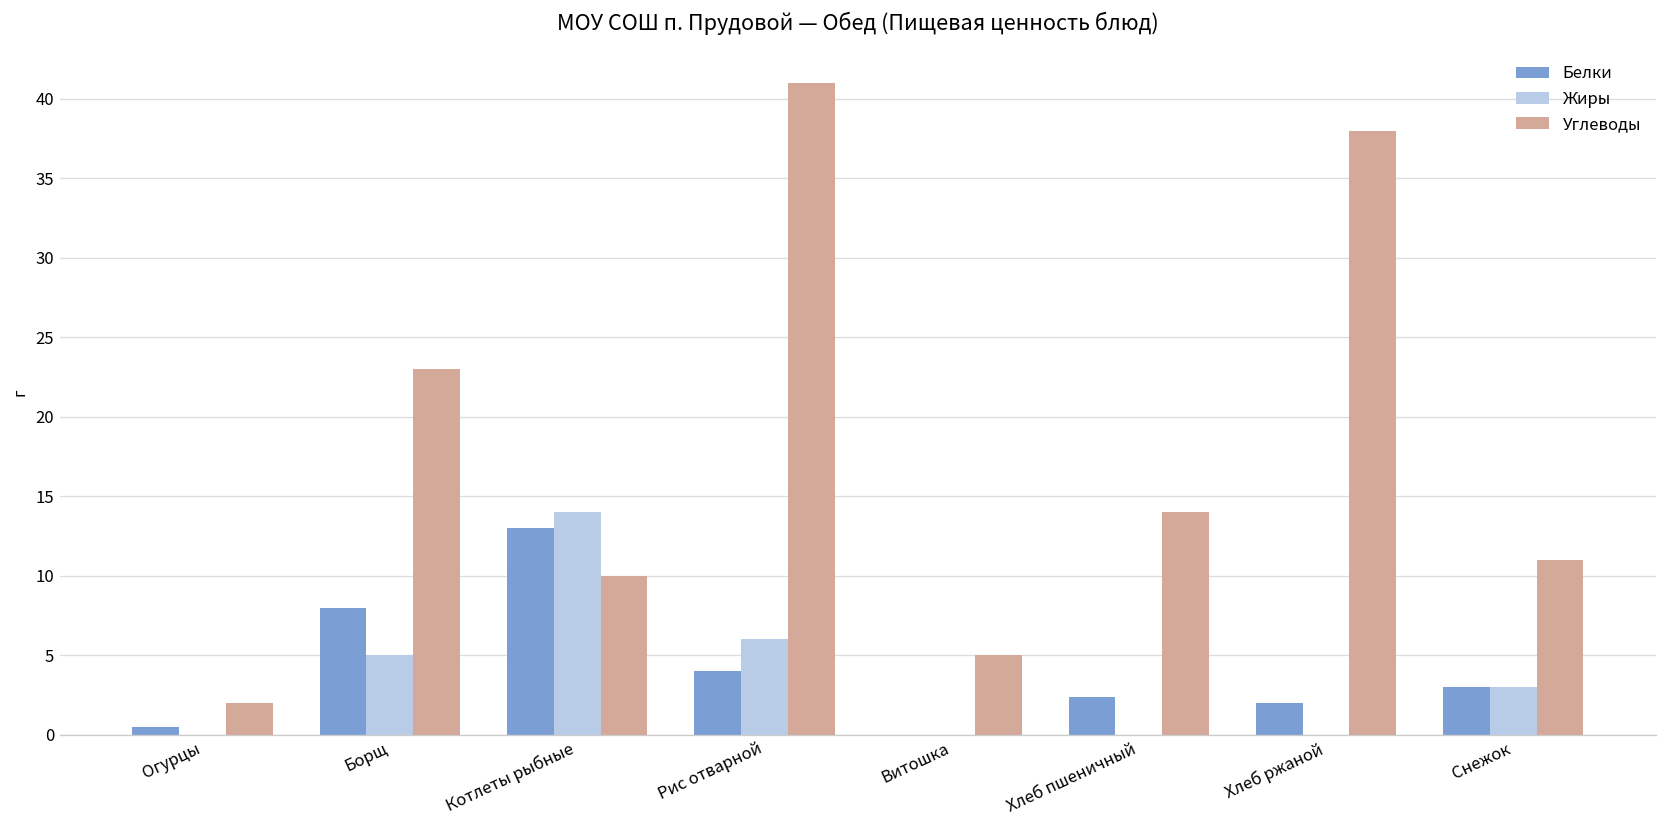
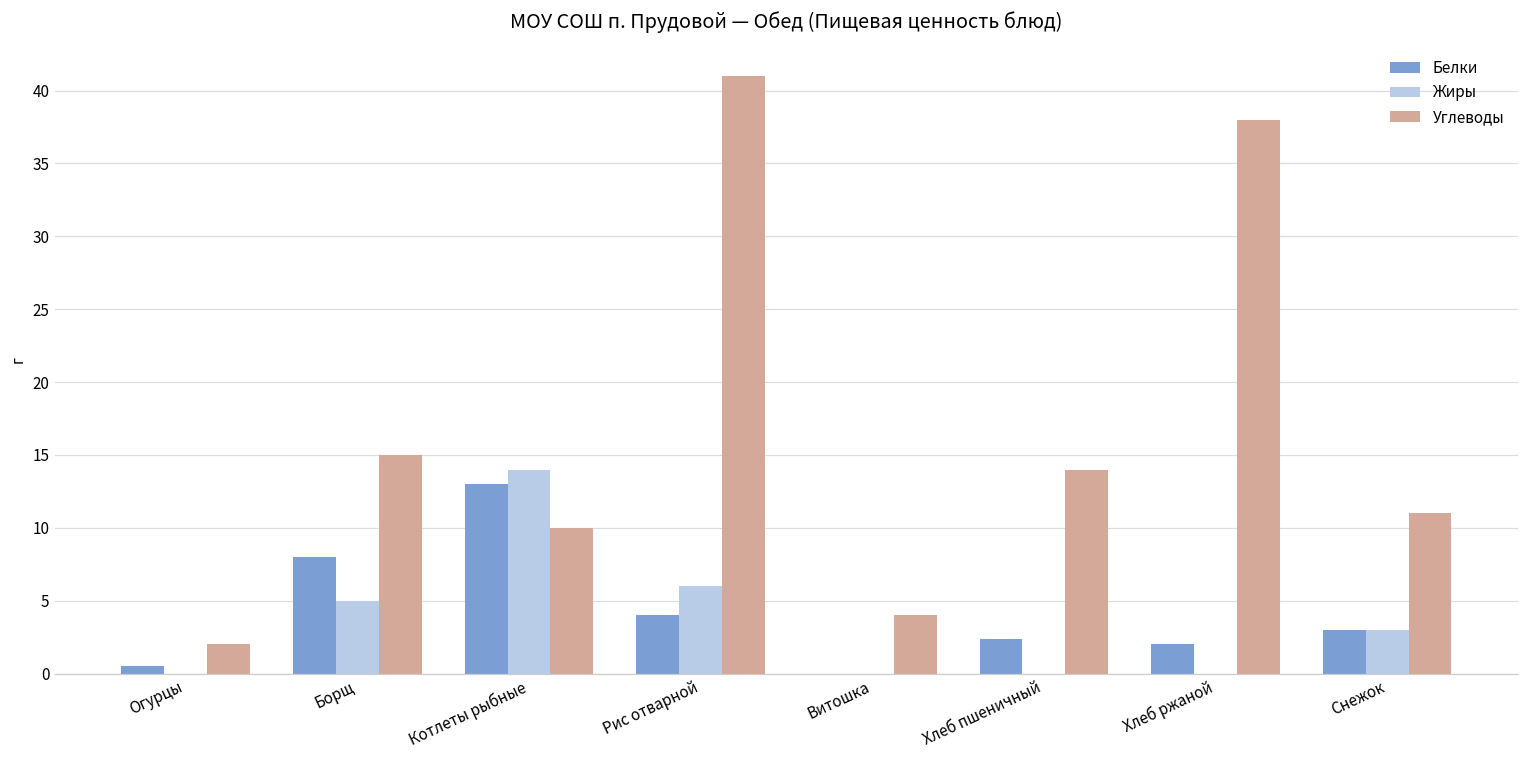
Углеводы, Борщ: 23 -> 15
Углеводы, Витошка: 5 -> 4
